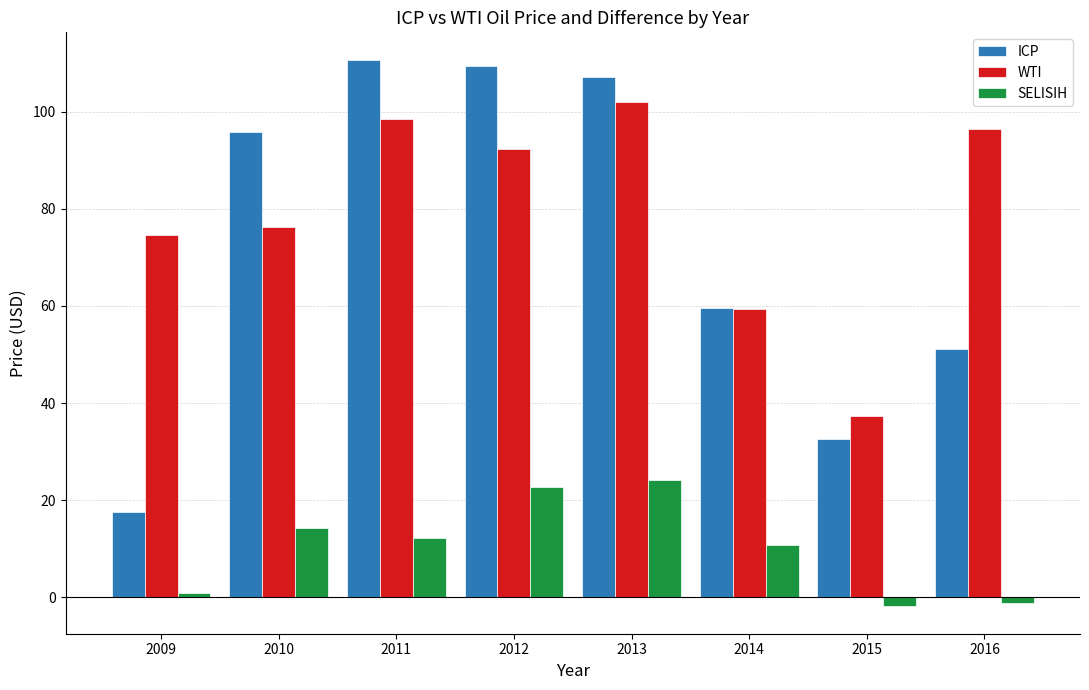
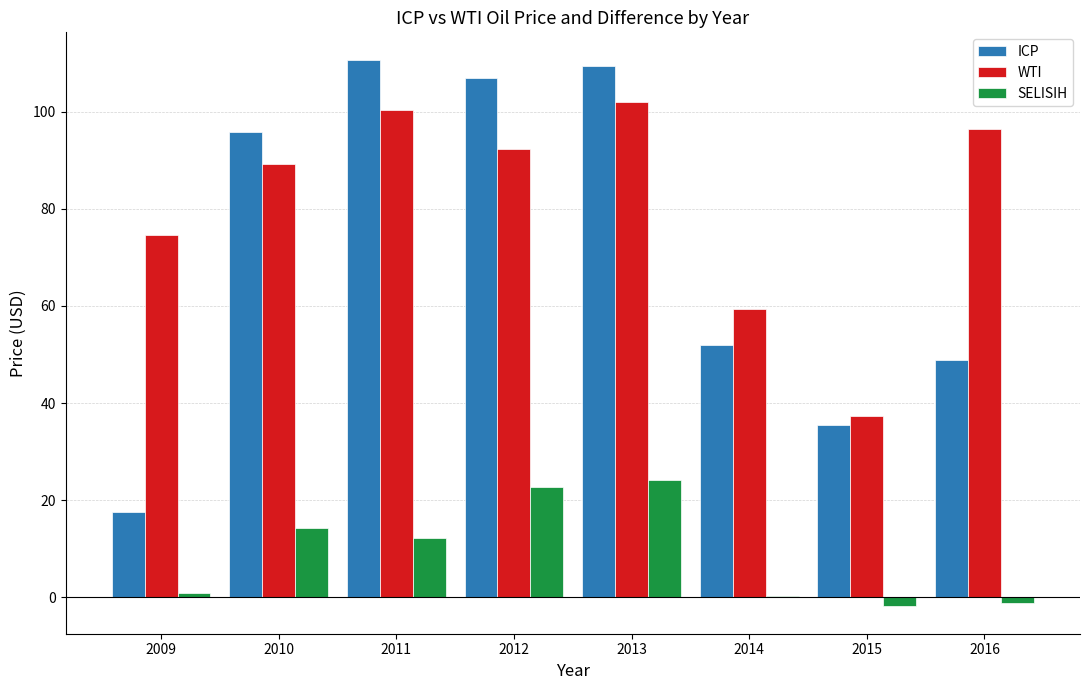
WTI, 2010: 76 -> 89
WTI, 2011: 99 -> 100
ICP, 2012: 109 -> 107
ICP, 2013: 107 -> 109
ICP, 2014: 60 -> 52
SELISIH, 2014: 11 -> 0
ICP, 2015: 33 -> 35
ICP, 2016: 51 -> 49
